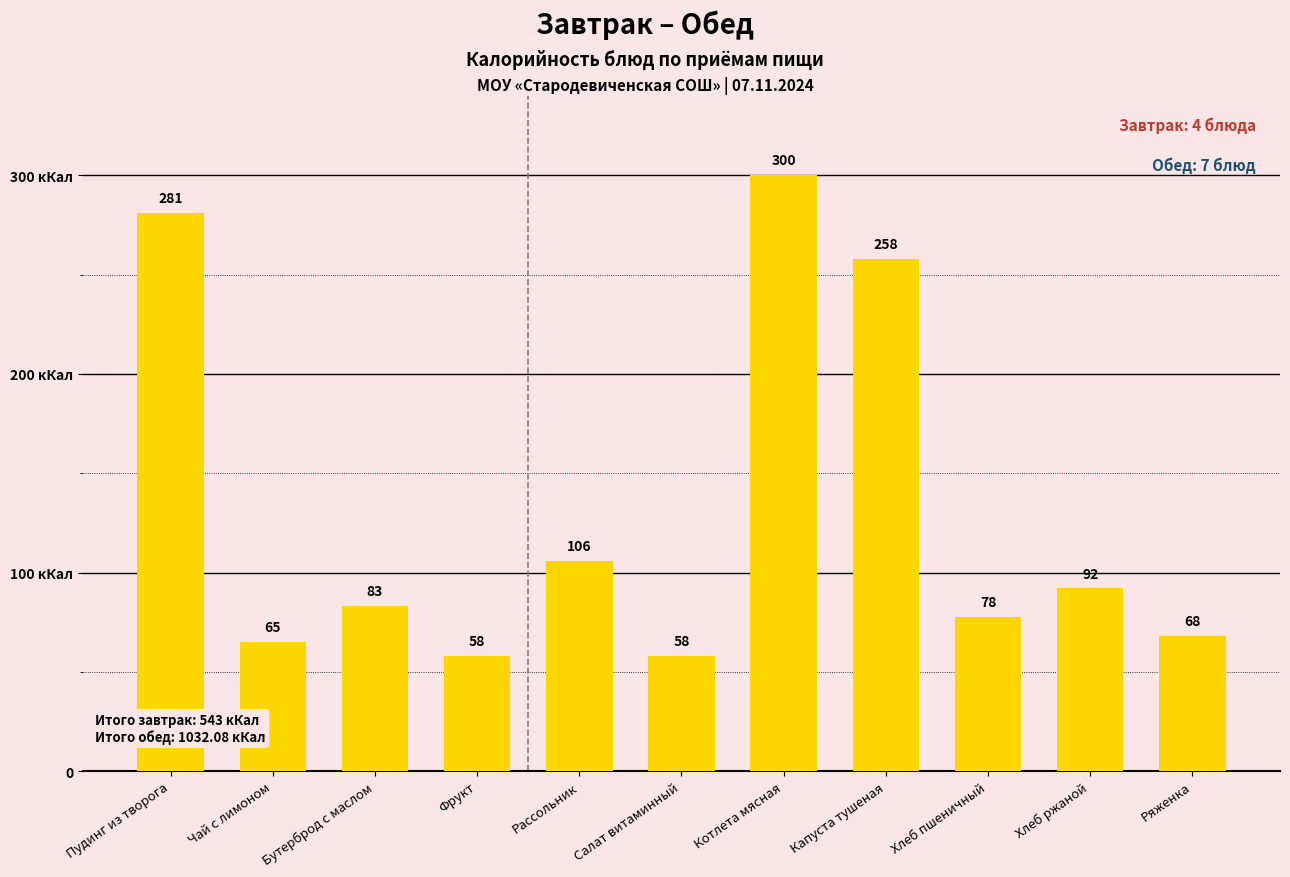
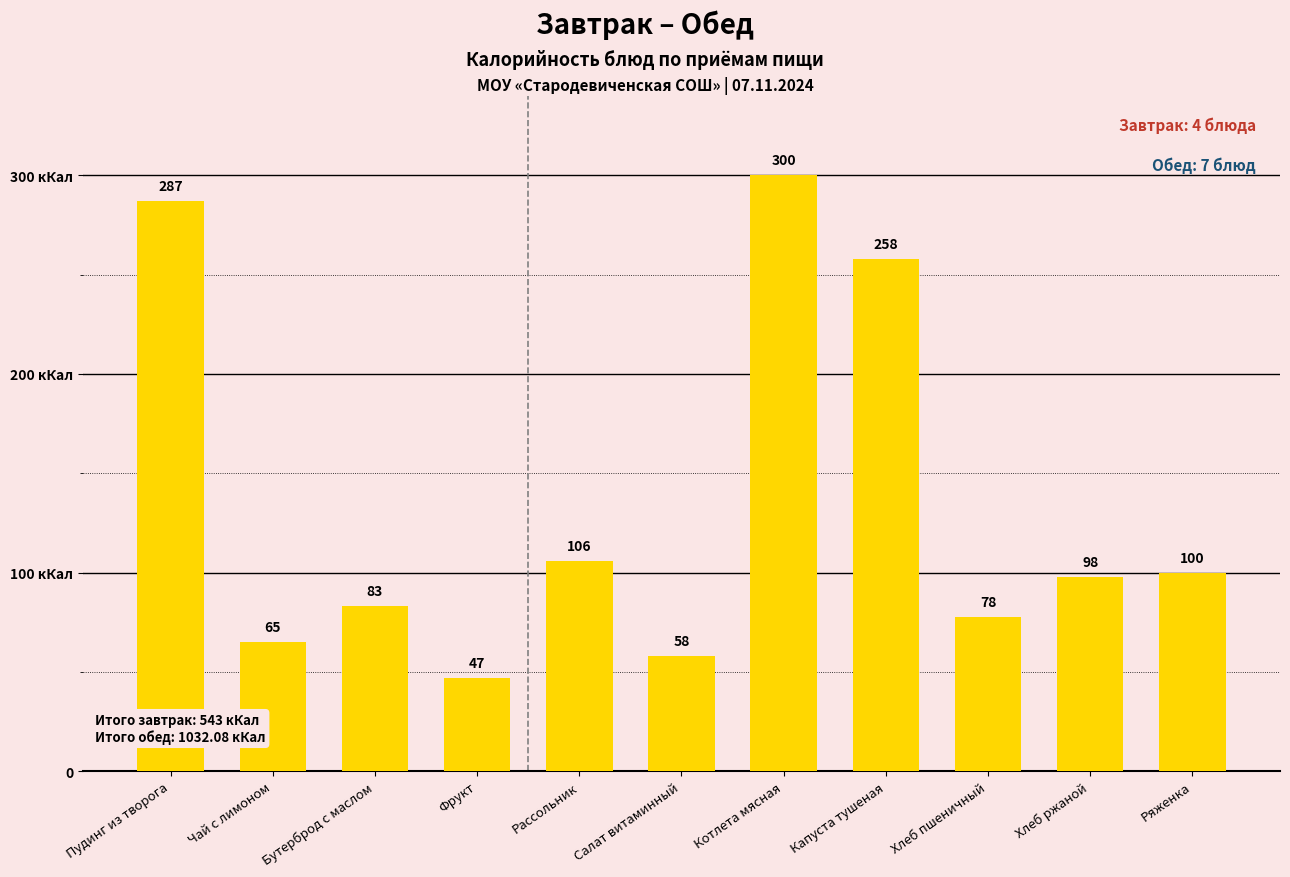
Пудинг из творога: 281 -> 287
Фрукт: 58 -> 47
Хлеб ржаной: 92 -> 98
Ряженка: 68 -> 100
